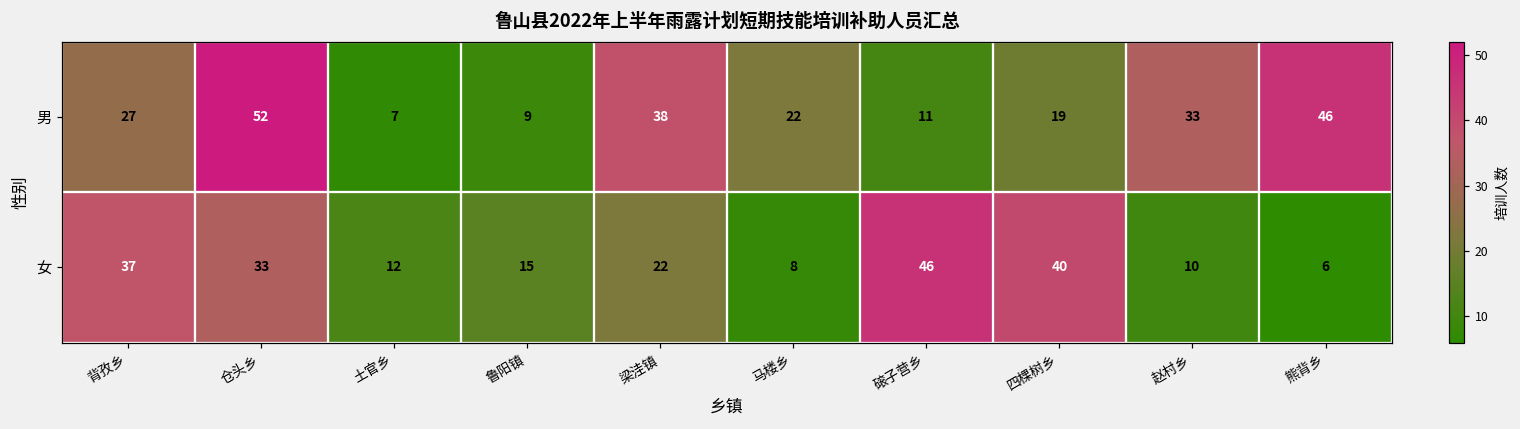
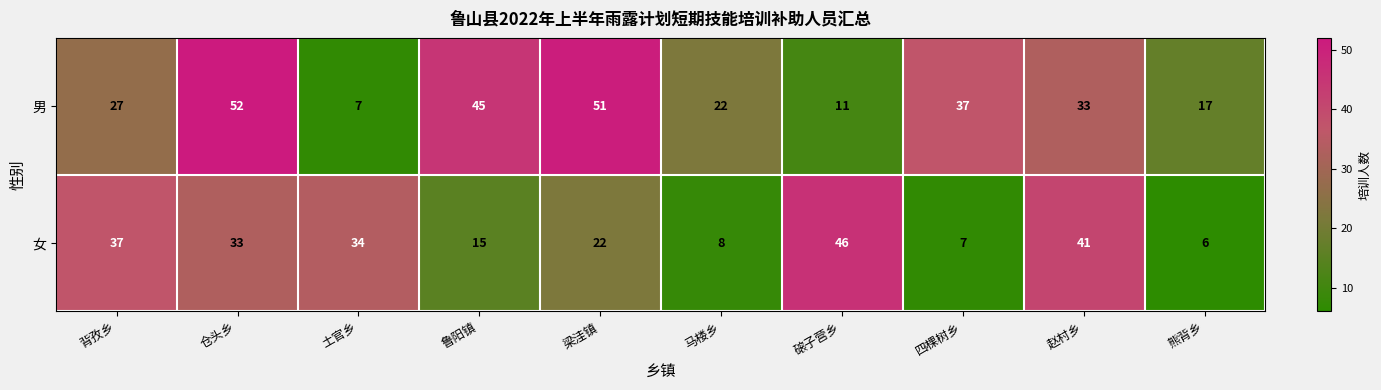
男, 鲁阳镇: 9 -> 45
男, 梁洼镇: 38 -> 51
男, 四棵树乡: 19 -> 37
男, 熊背乡: 46 -> 17
女, 土官乡: 12 -> 34
女, 四棵树乡: 40 -> 7
女, 赵村乡: 10 -> 41
